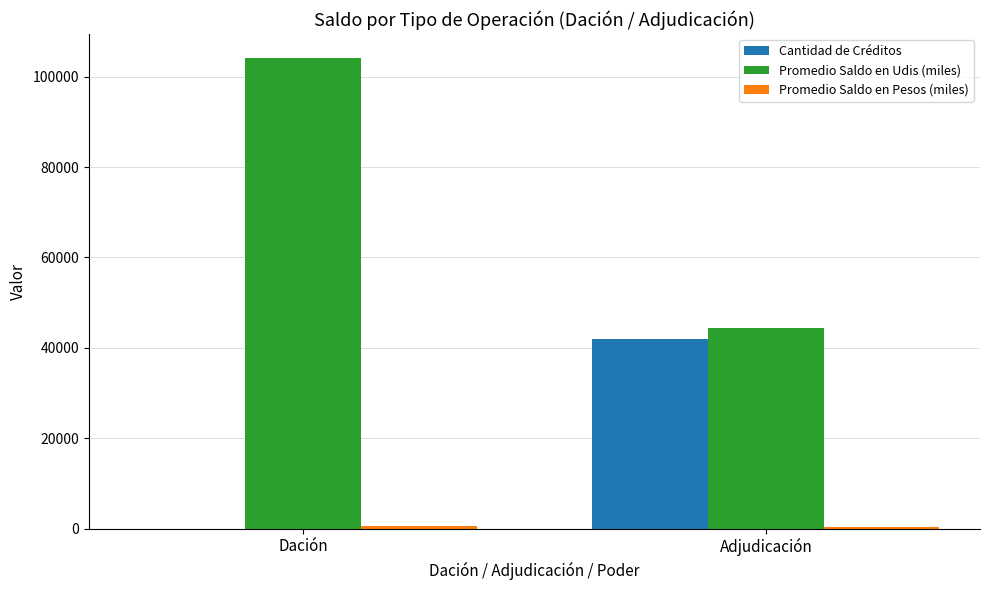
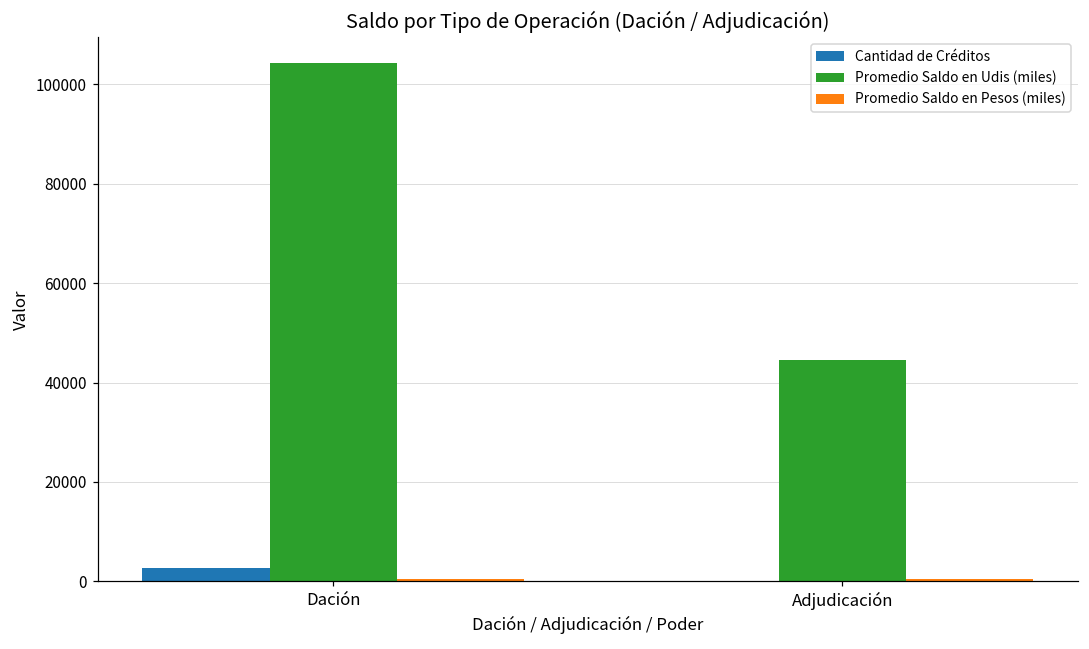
Cantidad de Créditos, Dación: 0 -> 3000
Cantidad de Créditos, Adjudicación: 42000 -> 0
